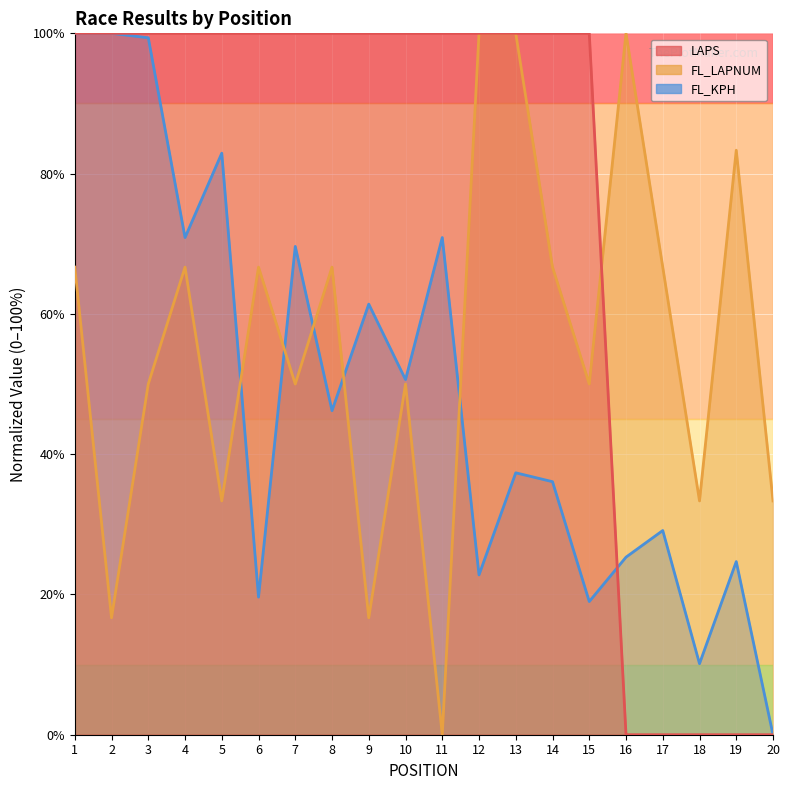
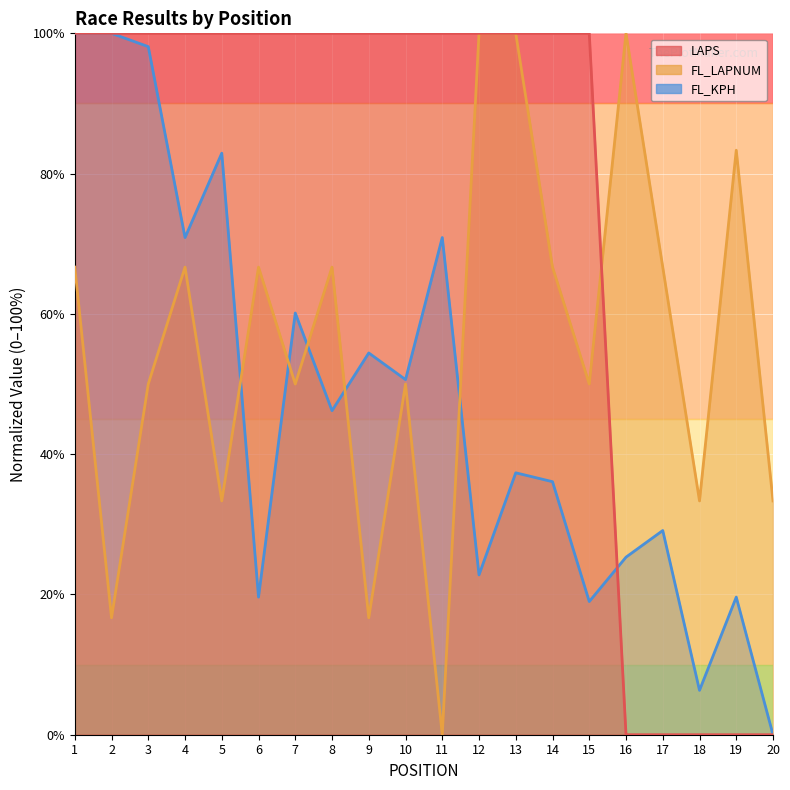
FL_KPH, 3: 99% -> 98%
FL_KPH, 7: 70% -> 60%
FL_KPH, 9: 61% -> 54%
FL_KPH, 18: 10% -> 6%
FL_KPH, 19: 25% -> 20%
